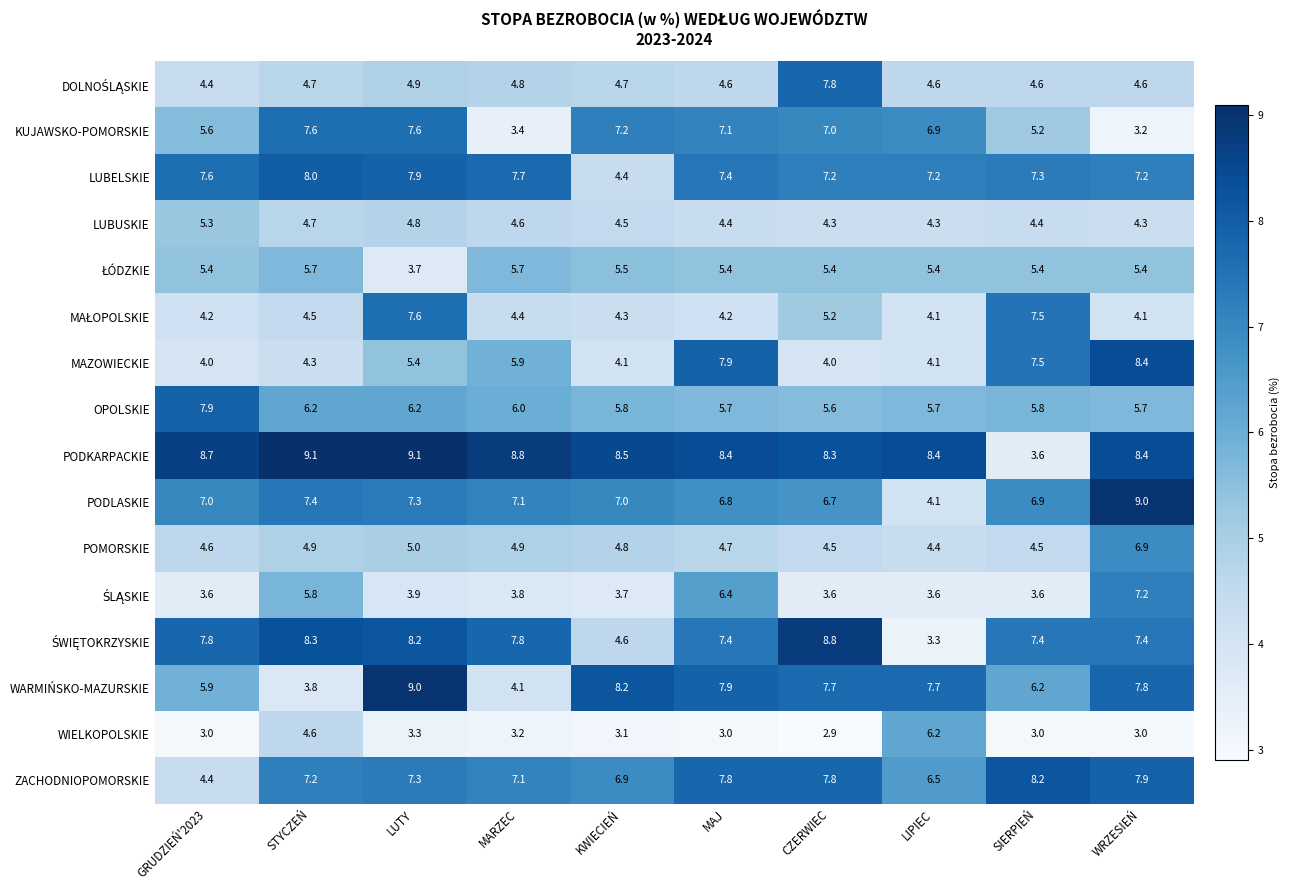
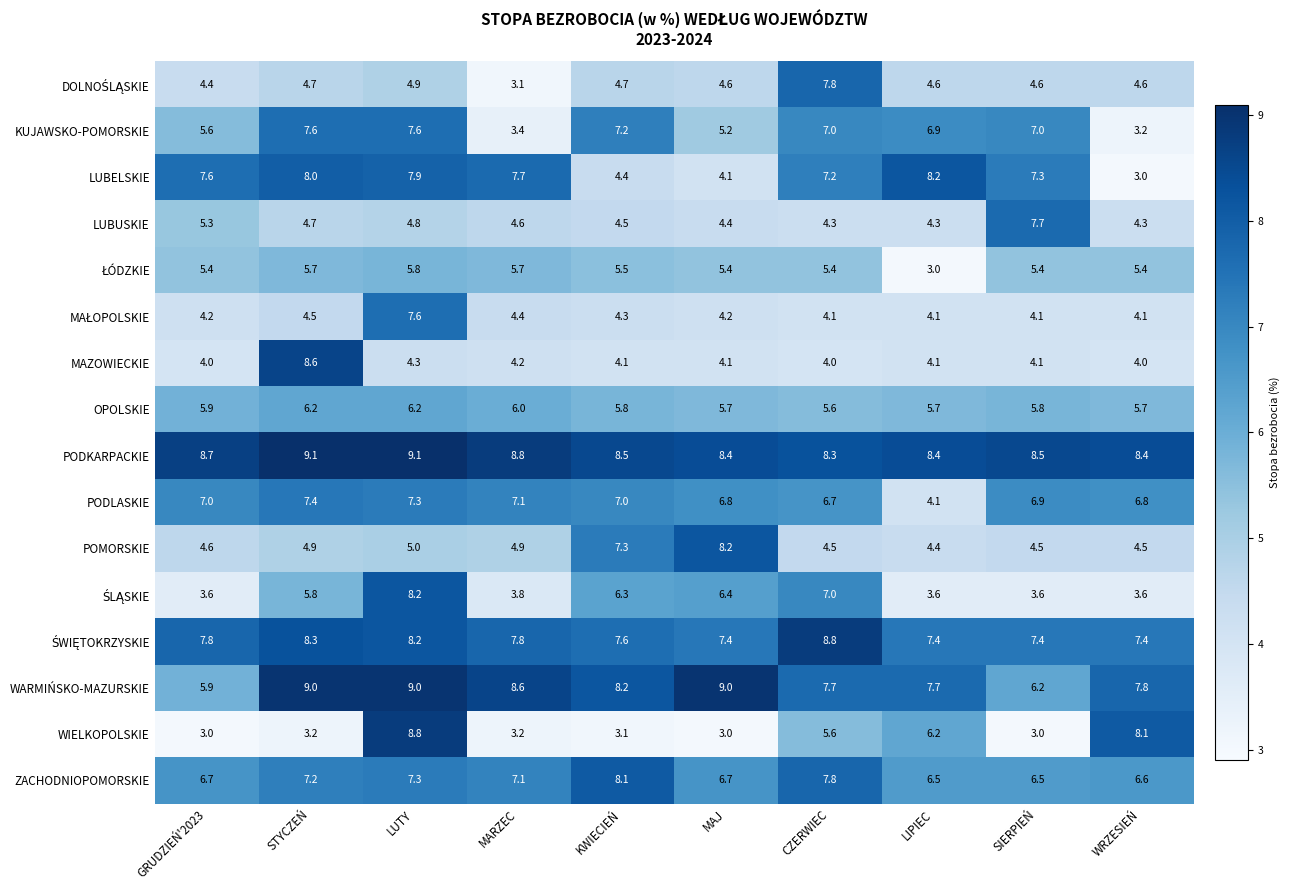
DOLNOŚLĄSKIE, MARZEC: 4.8 -> 3.1
KUJAWSKO-POMORSKIE, MAJ: 7.1 -> 5.2
KUJAWSKO-POMORSKIE, SIERPIEŃ: 5.2 -> 7.0
LUBELSKIE, MAJ: 7.4 -> 4.1
LUBELSKIE, LIPIEC: 7.2 -> 8.2
LUBELSKIE, WRZESIEŃ: 7.2 -> 3.0
LUBUSKIE, SIERPIEŃ: 4.4 -> 7.7
ŁÓDZKIE, LUTY: 3.7 -> 5.8
ŁÓDZKIE, LIPIEC: 5.4 -> 3.0
MAŁOPOLSKIE, CZERWIEC: 5.2 -> 4.1
MAŁOPOLSKIE, SIERPIEŃ: 7.5 -> 4.1
MAZOWIECKIE, STYCZEŃ: 4.3 -> 8.6
MAZOWIECKIE, LUTY: 5.4 -> 4.3
MAZOWIECKIE, MARZEC: 5.9 -> 4.2
MAZOWIECKIE, MAJ: 7.9 -> 4.1
MAZOWIECKIE, SIERPIEŃ: 7.5 -> 4.1
MAZOWIECKIE, WRZESIEŃ: 8.4 -> 4.0
OPOLSKIE, GRUDZIEŃ'2023: 7.9 -> 5.9
PODKARPACKIE, SIERPIEŃ: 3.6 -> 8.5
PODLASKIE, WRZESIEŃ: 9.0 -> 6.8
POMORSKIE, KWIECIEŃ: 4.8 -> 7.3
POMORSKIE, MAJ: 4.7 -> 8.2
POMORSKIE, WRZESIEŃ: 6.9 -> 4.5
ŚLĄSKIE, LUTY: 3.9 -> 8.2
ŚLĄSKIE, KWIECIEŃ: 3.7 -> 6.3
ŚLĄSKIE, CZERWIEC: 3.6 -> 7.0
ŚLĄSKIE, WRZESIEŃ: 7.2 -> 3.6
ŚWIĘTOKRZYSKIE, KWIECIEŃ: 4.6 -> 7.6
ŚWIĘTOKRZYSKIE, LIPIEC: 3.3 -> 7.4
WARMIŃSKO-MAZURSKIE, STYCZEŃ: 3.8 -> 9.0
WARMIŃSKO-MAZURSKIE, MARZEC: 4.1 -> 8.6
WARMIŃSKO-MAZURSKIE, MAJ: 7.9 -> 9.0
WIELKOPOLSKIE, STYCZEŃ: 4.6 -> 3.2
WIELKOPOLSKIE, LUTY: 3.3 -> 8.8
WIELKOPOLSKIE, CZERWIEC: 2.9 -> 5.6
WIELKOPOLSKIE, WRZESIEŃ: 3.0 -> 8.1
ZACHODNIOPOMORSKIE, GRUDZIEŃ'2023: 4.4 -> 6.7
ZACHODNIOPOMORSKIE, KWIECIEŃ: 6.9 -> 8.1
ZACHODNIOPOMORSKIE, MAJ: 7.8 -> 6.7
ZACHODNIOPOMORSKIE, SIERPIEŃ: 8.2 -> 6.5
ZACHODNIOPOMORSKIE, WRZESIEŃ: 7.9 -> 6.6
